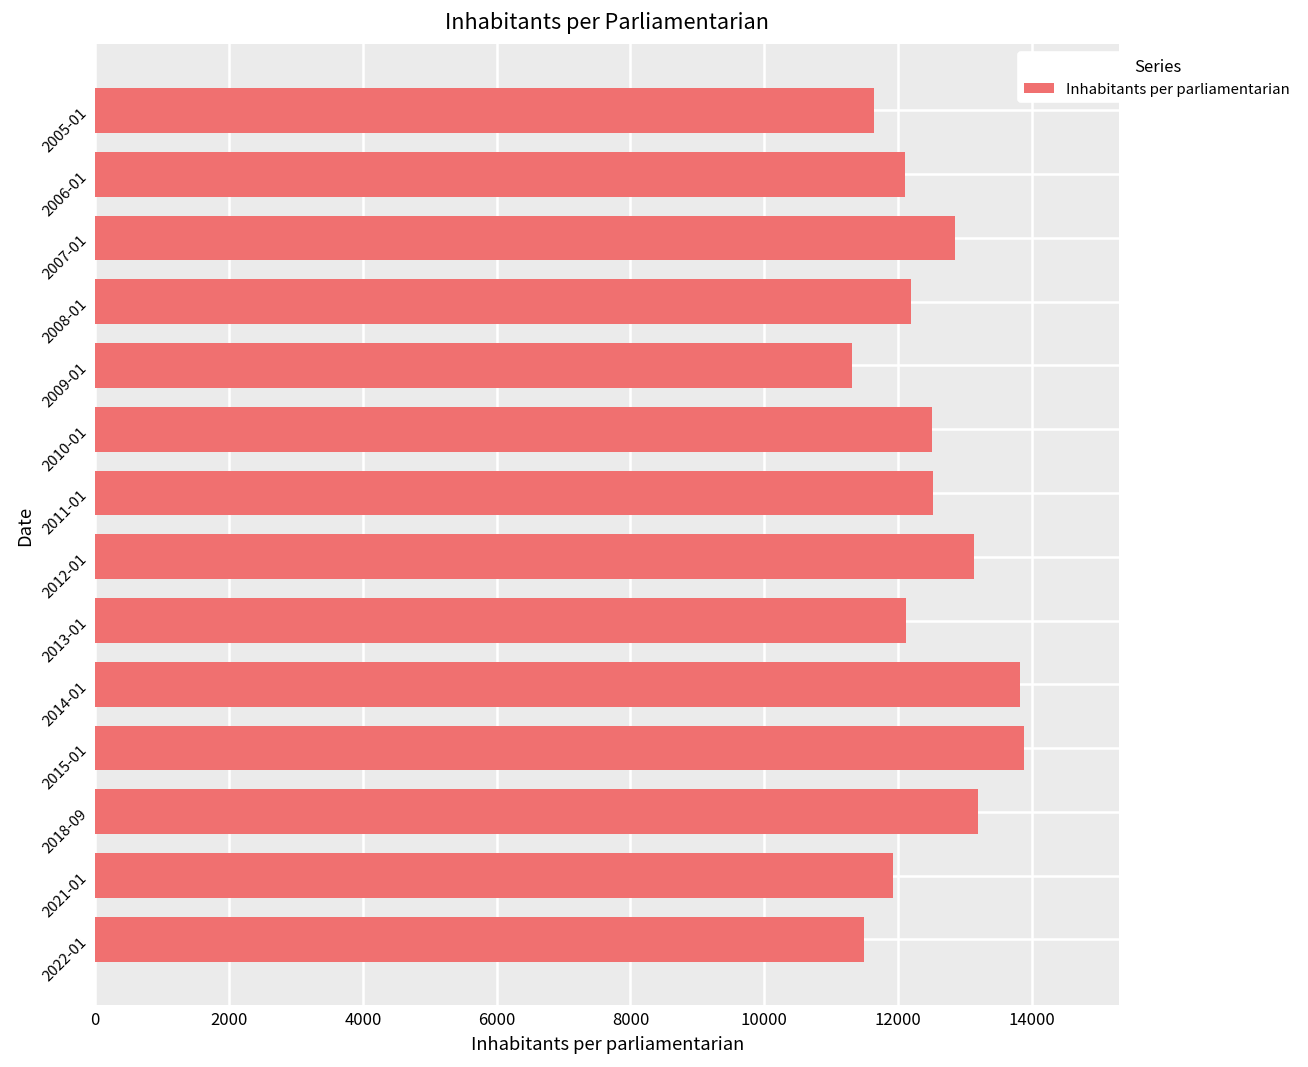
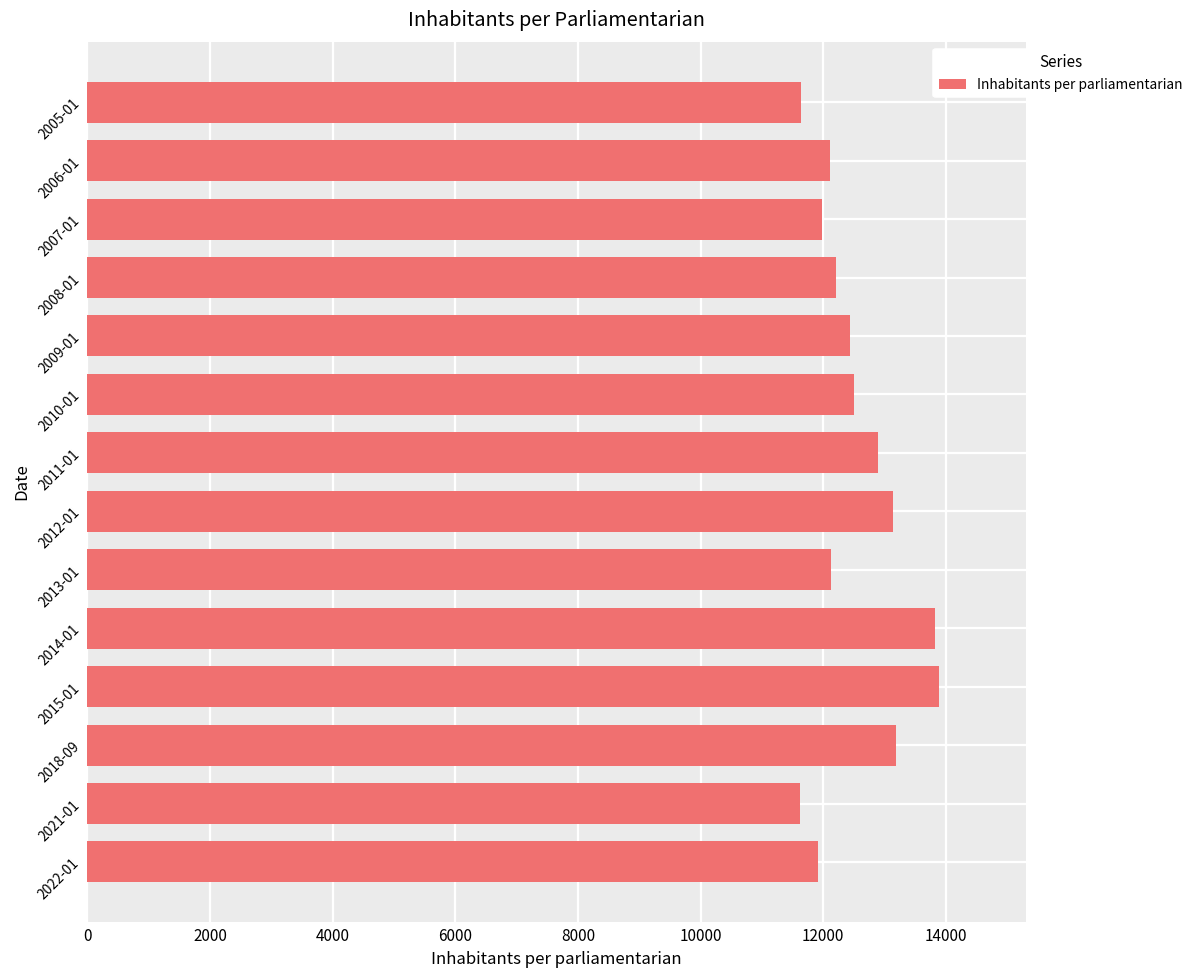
2007-01: 12800 -> 12000
2009-01: 11300 -> 12400
2011-01: 12500 -> 12900
2021-01: 11900 -> 11600
2022-01: 11500 -> 11900
